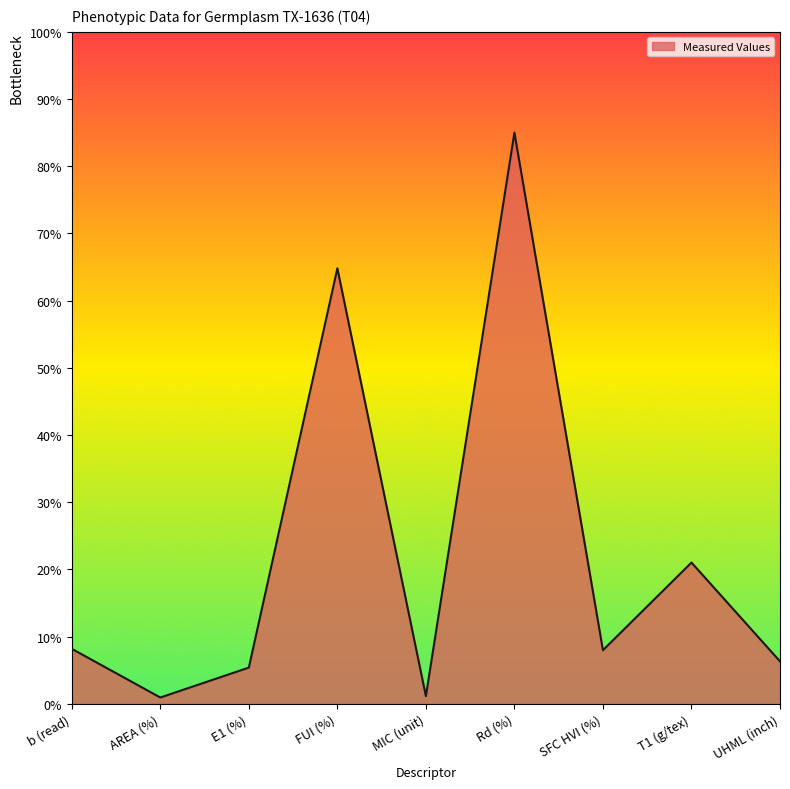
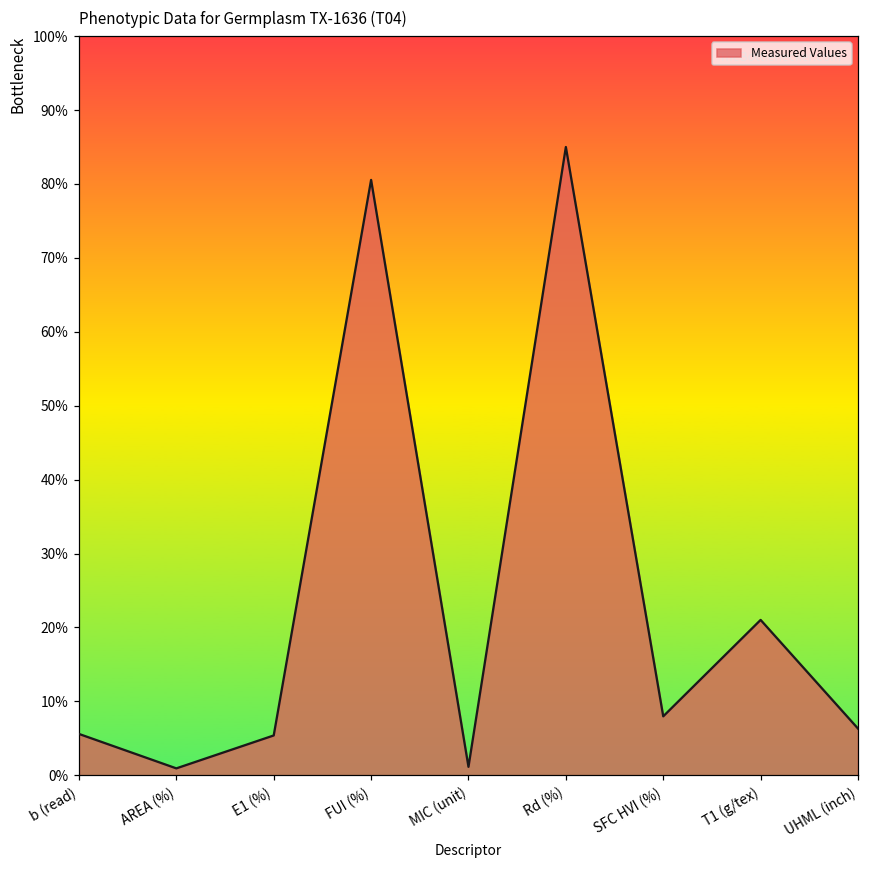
b (read): 8% -> 6%
FUI (%): 65% -> 81%
